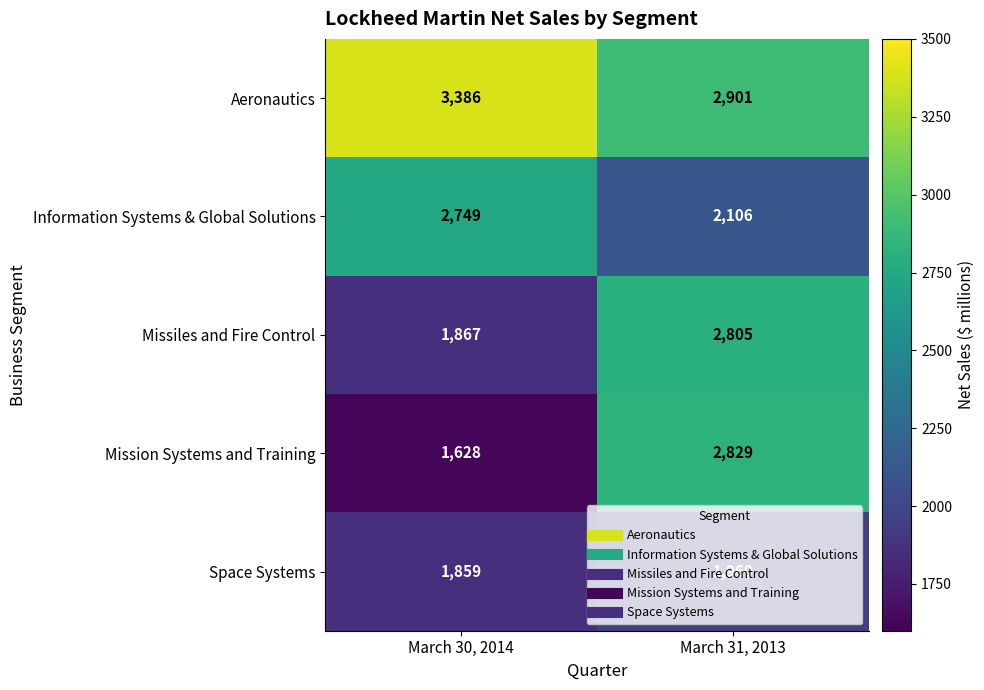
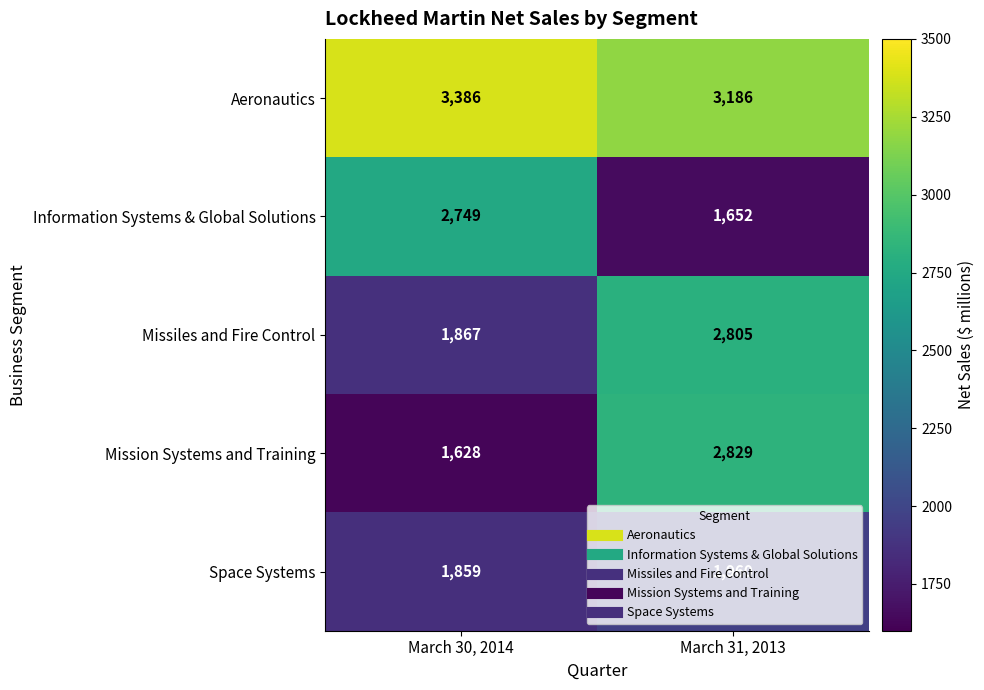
Aeronautics, March 31, 2013: 2,901 -> 3,186
Information Systems & Global Solutions, March 31, 2013: 2,106 -> 1,652
